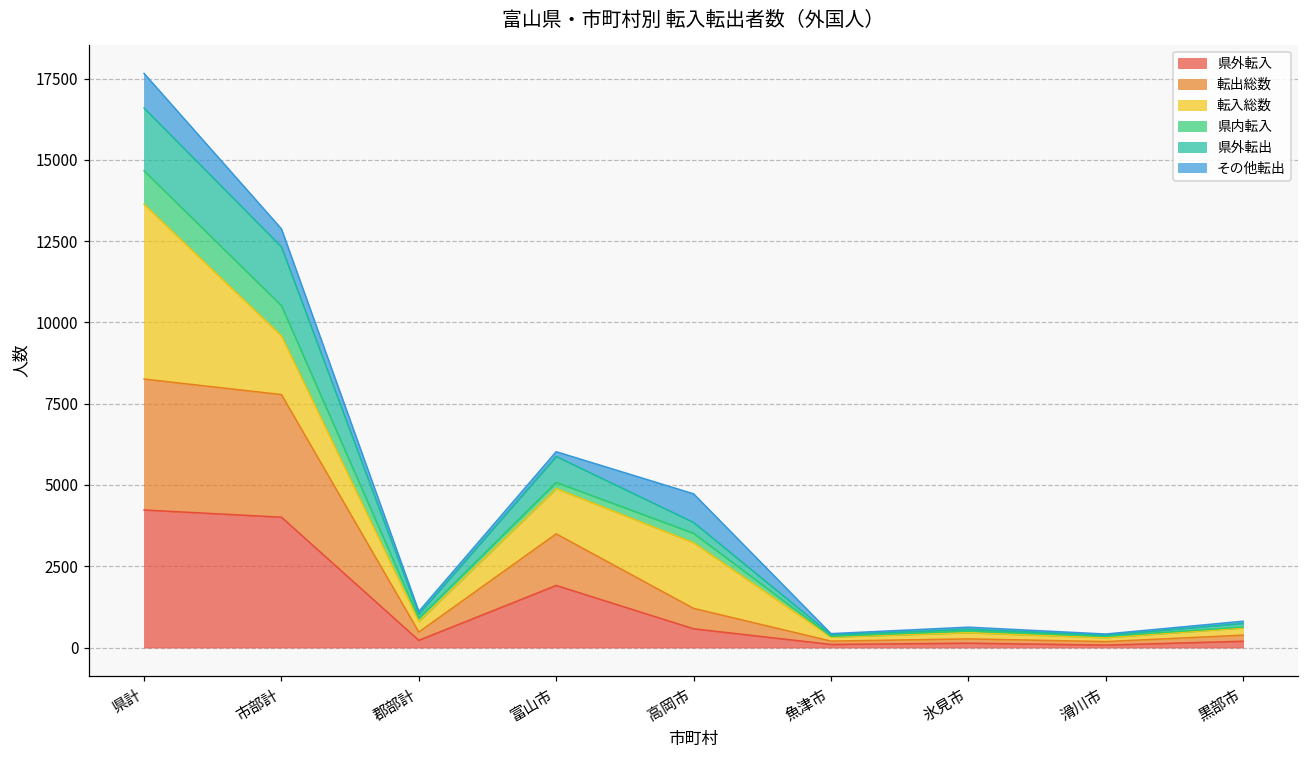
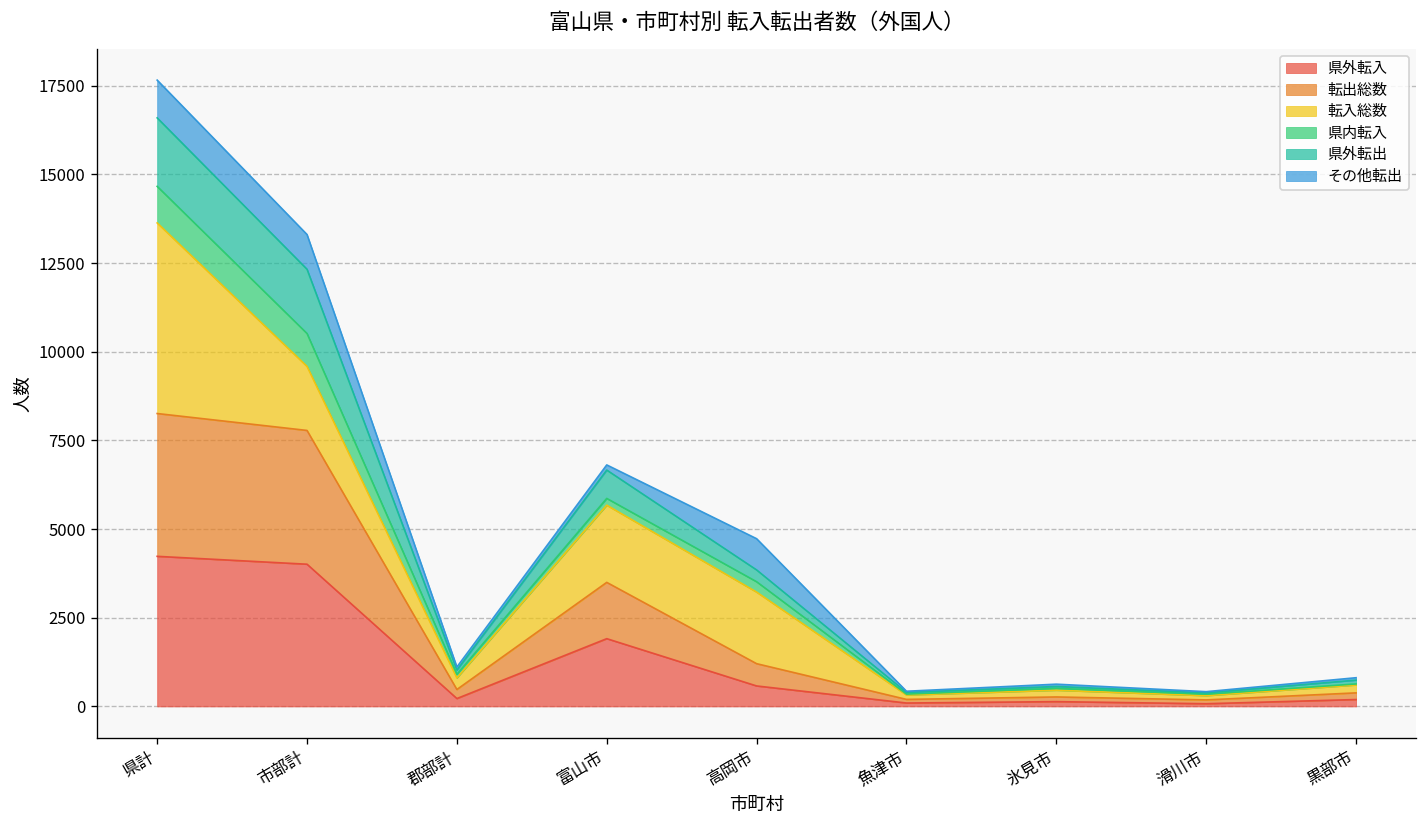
その他転出, 市部計: 600 -> 1000
転入総数, 富山市: 1400 -> 2200
